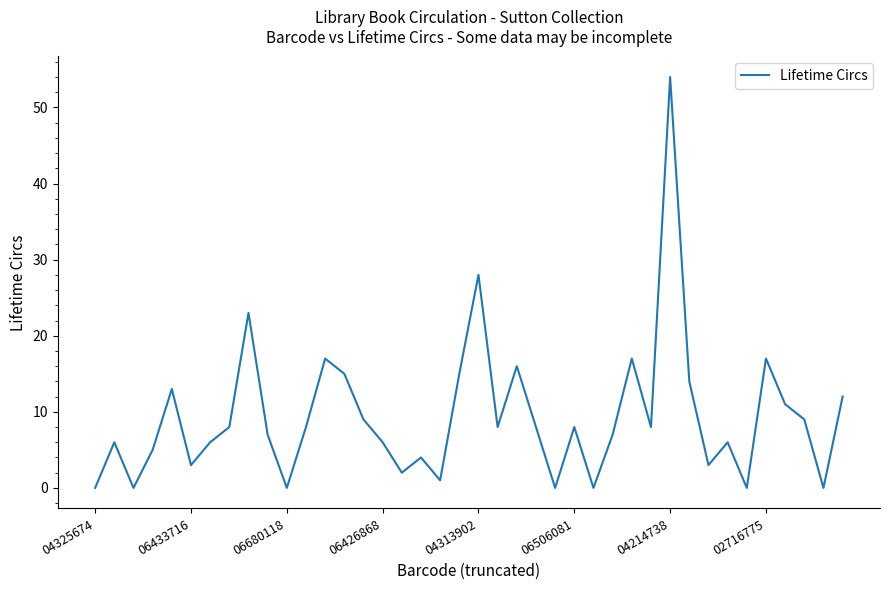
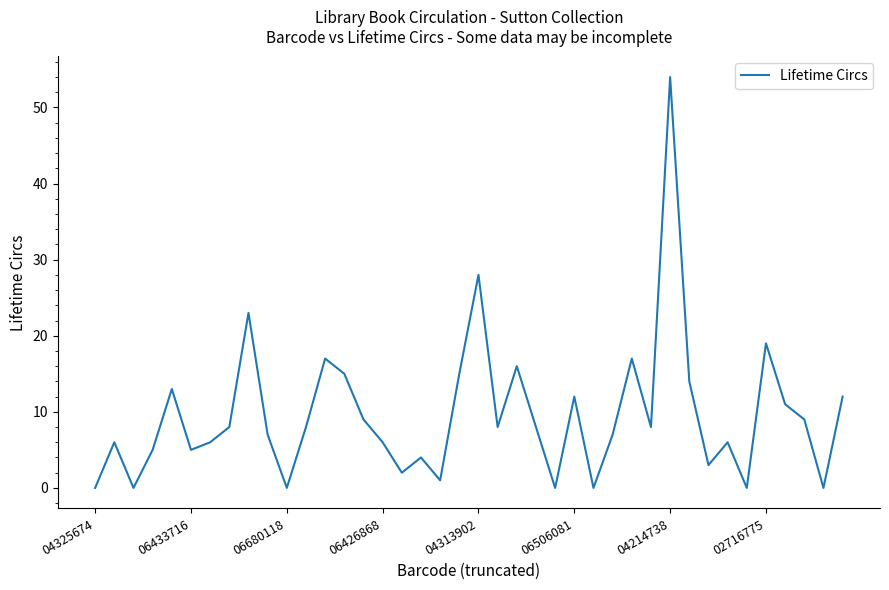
06433716: 3 -> 5
06506081: 8 -> 12
02716775: 17 -> 19
